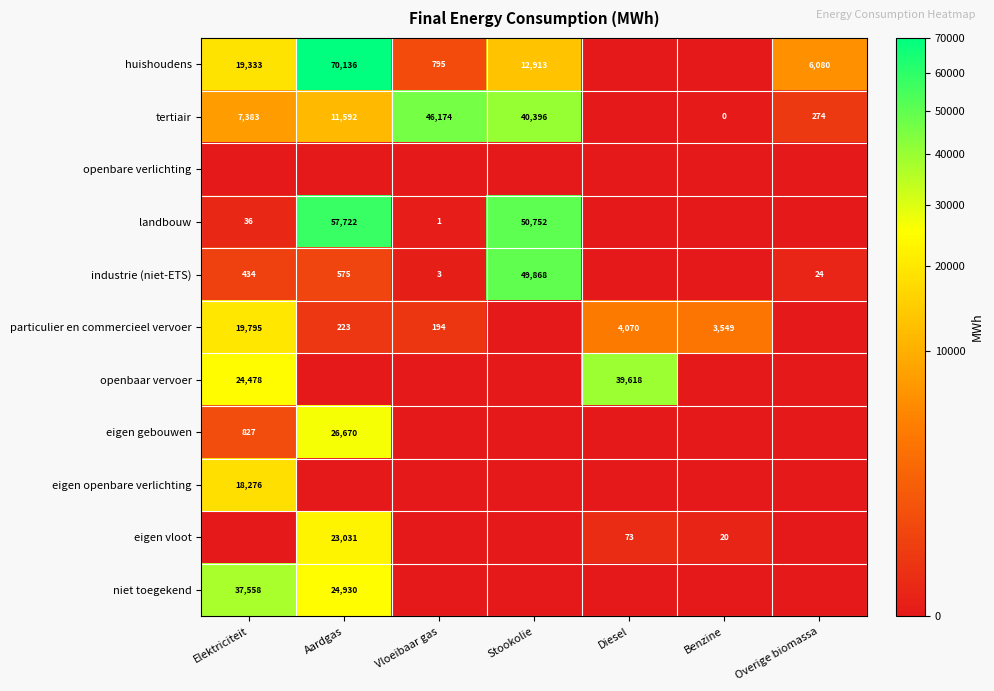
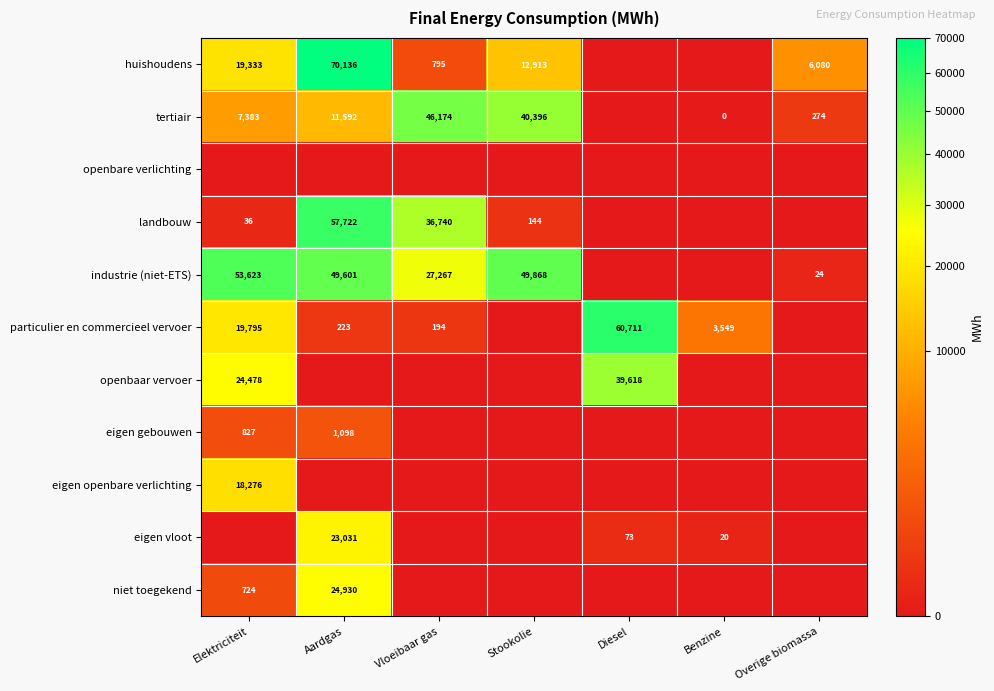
landbouw, Vloeibaar gas: 1 -> 36,740
landbouw, Stookolie: 50,752 -> 144
industrie (niet-ETS), Elektriciteit: 434 -> 53,623
industrie (niet-ETS), Aardgas: 575 -> 49,601
industrie (niet-ETS), Vloeibaar gas: 3 -> 27,267
particulier en commercieel vervoer, Diesel: 4,070 -> 60,711
eigen gebouwen, Aardgas: 26,670 -> 1,098
niet toegekend, Elektriciteit: 37,558 -> 724
